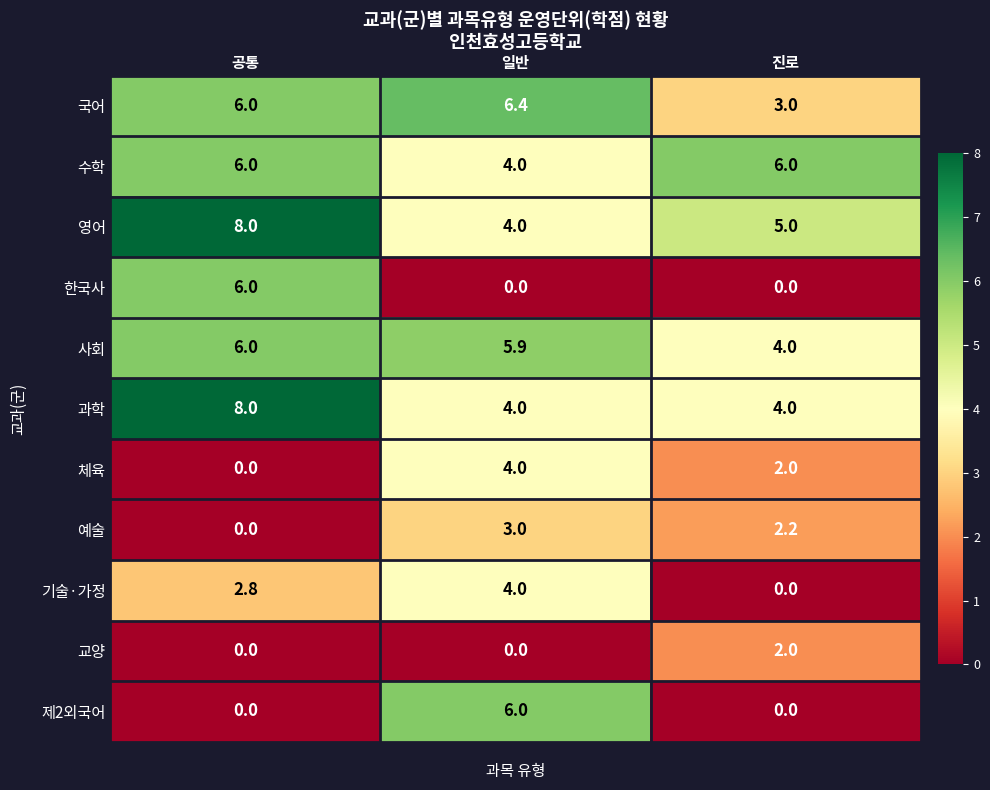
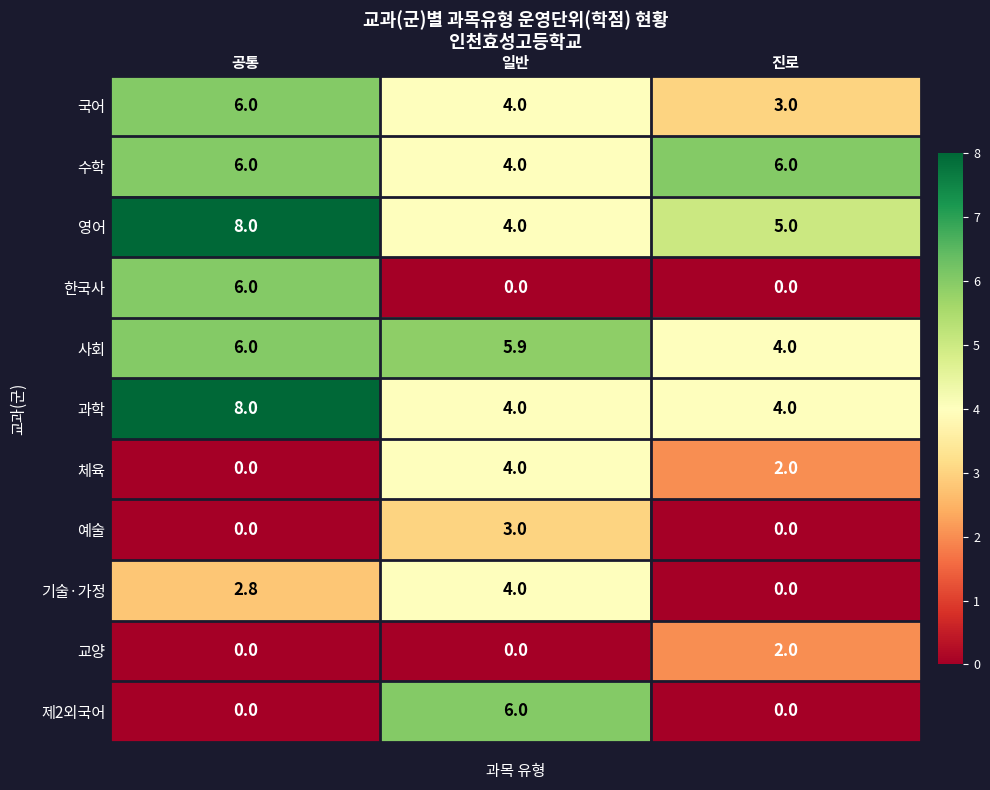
국어, 일반: 6.4 -> 4.0
예술, 진로: 2.2 -> 0.0
